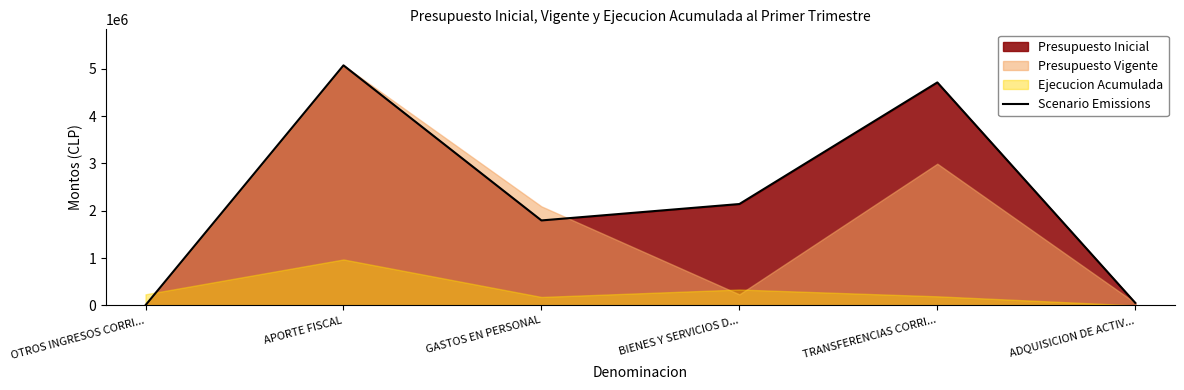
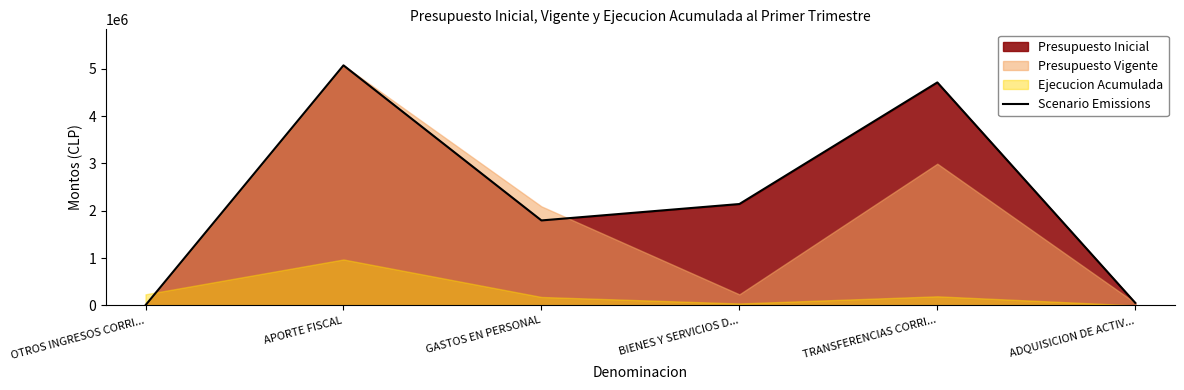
Ejecucion Acumulada, BIENES Y SERVICIOS D...: 300000 -> 0
